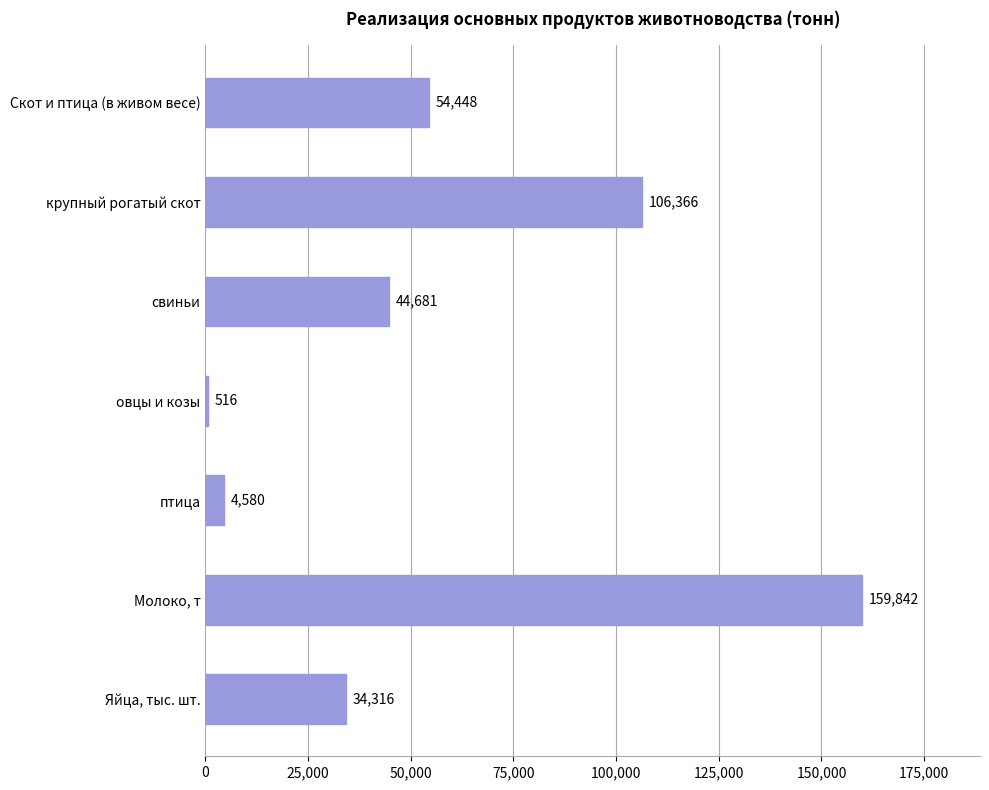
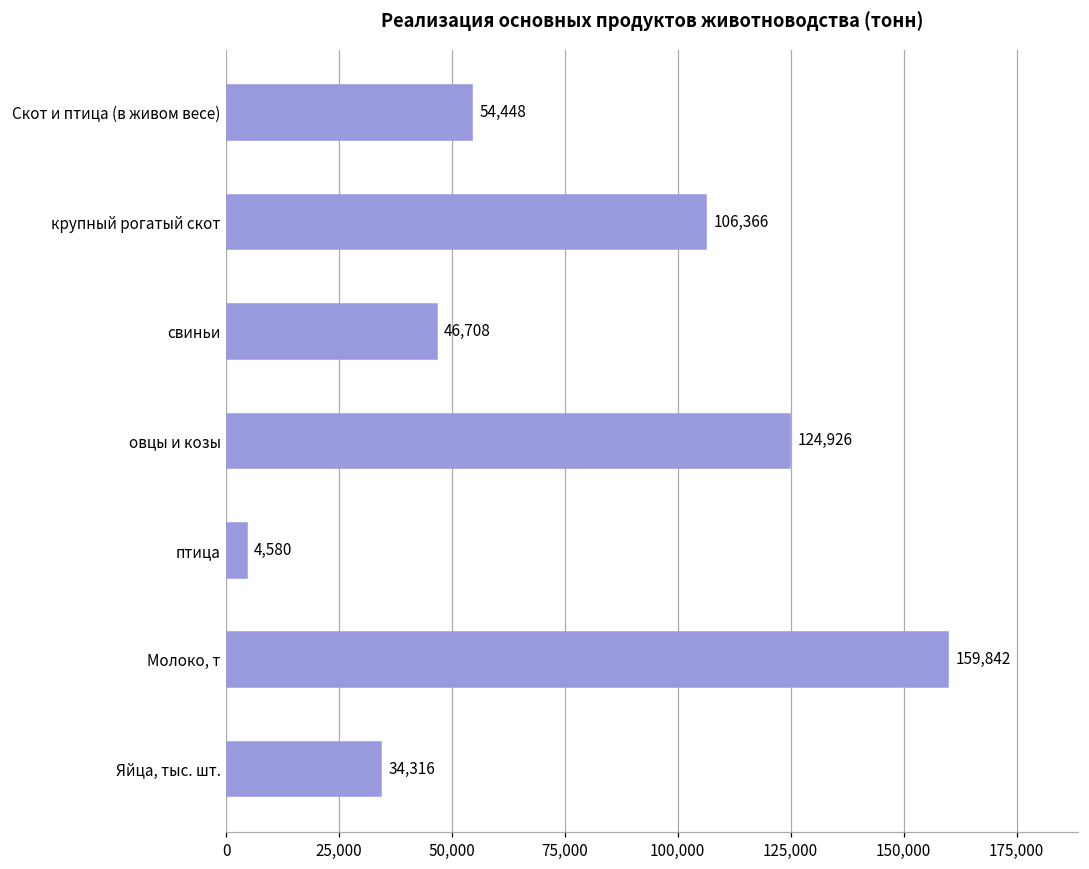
свиньи: 44,681 -> 46,708
овцы и козы: 516 -> 124,926
